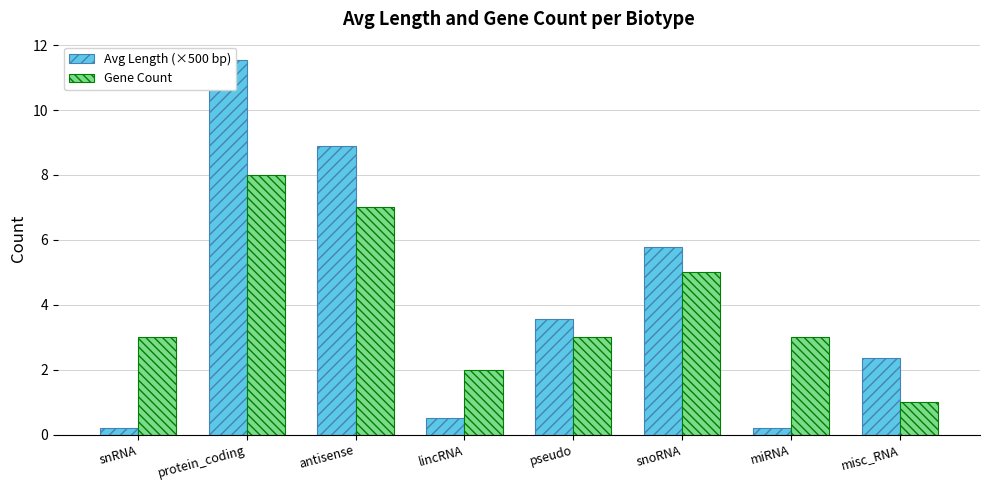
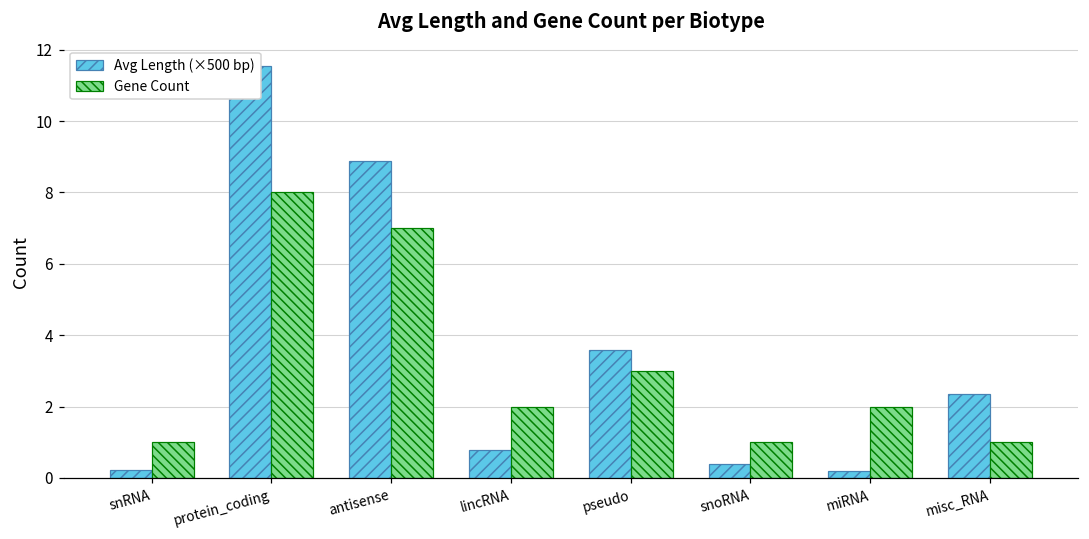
Gene Count, snRNA: 3 -> 1
Avg Length (×500 bp), lincRNA: 0.5 -> 0.8
Avg Length (×500 bp), snoRNA: 5.8 -> 0.4
Gene Count, snoRNA: 5 -> 1
Gene Count, miRNA: 3 -> 2
